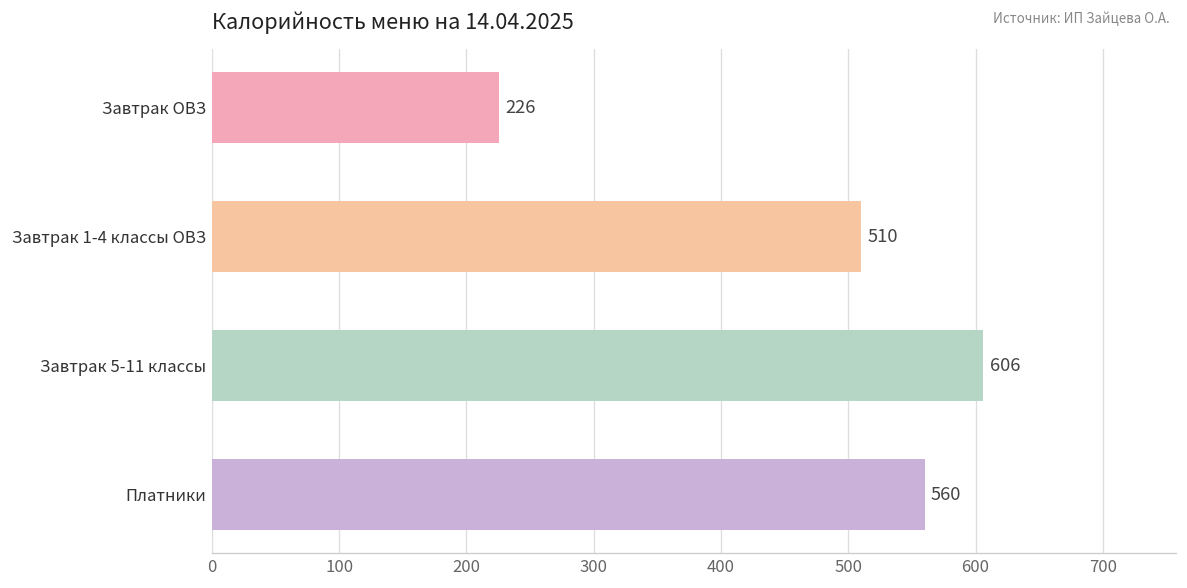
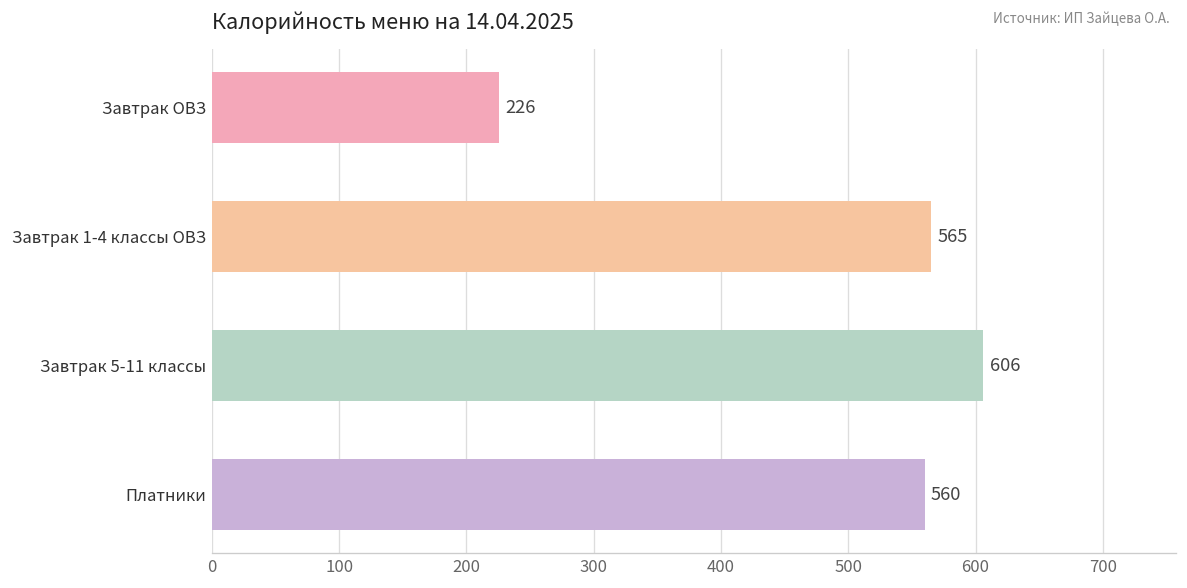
Завтрак 1-4 классы ОВЗ: 510 -> 565
